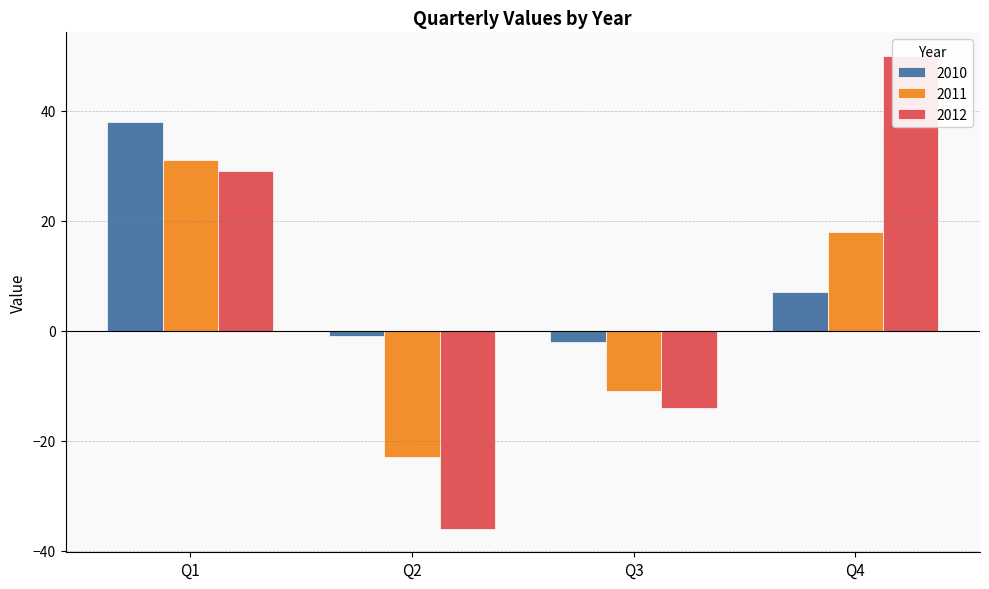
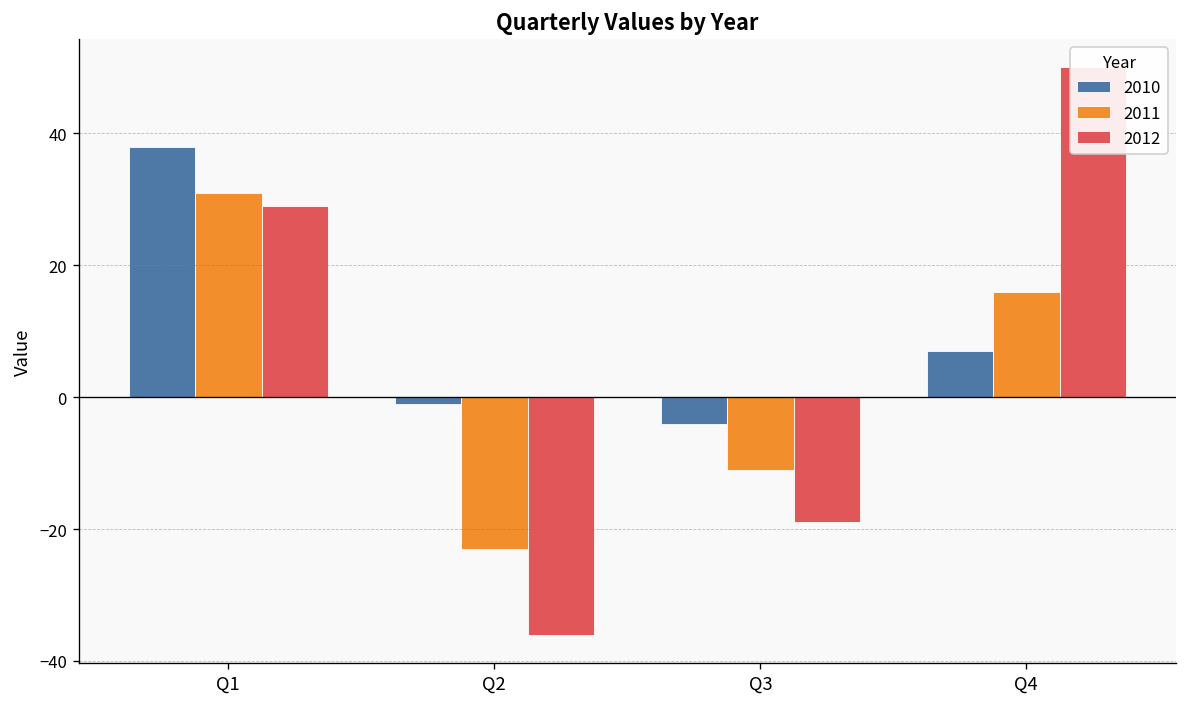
2010, Q3: -2 -> -4
2012, Q3: -14 -> -19
2011, Q4: 18 -> 16
